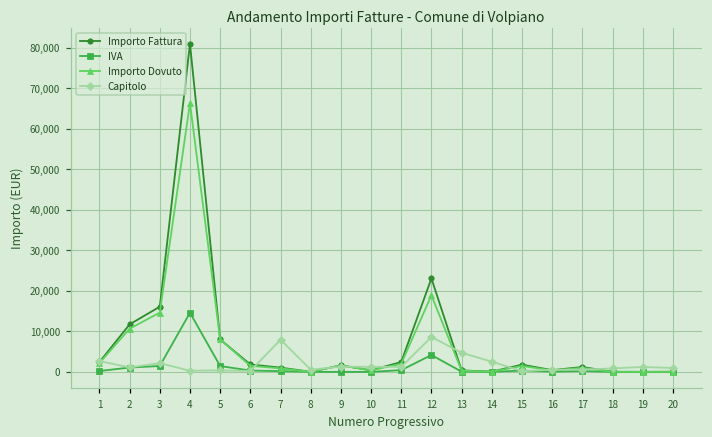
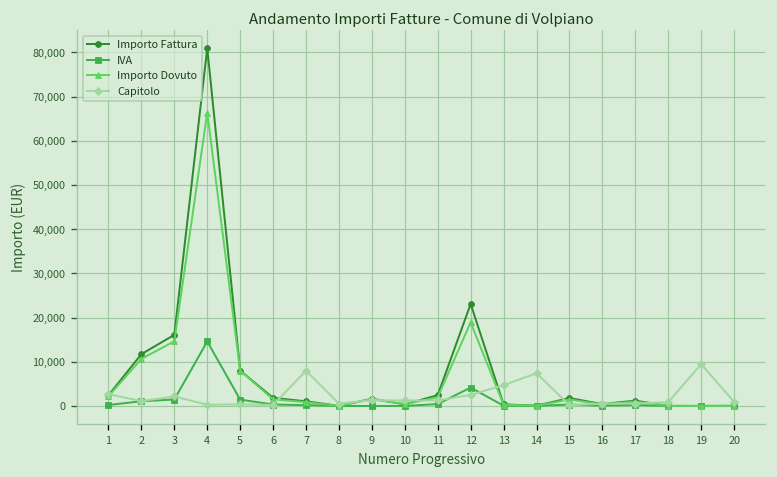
Capitolo, 12: 9,000 -> 3,000
Capitolo, 14: 3,000 -> 7,000
Capitolo, 19: 1,000 -> 9,000
